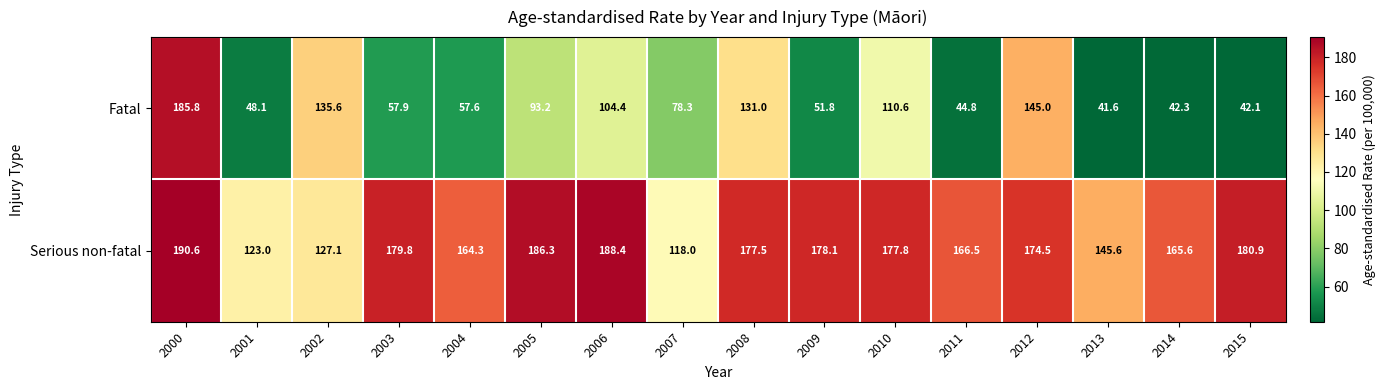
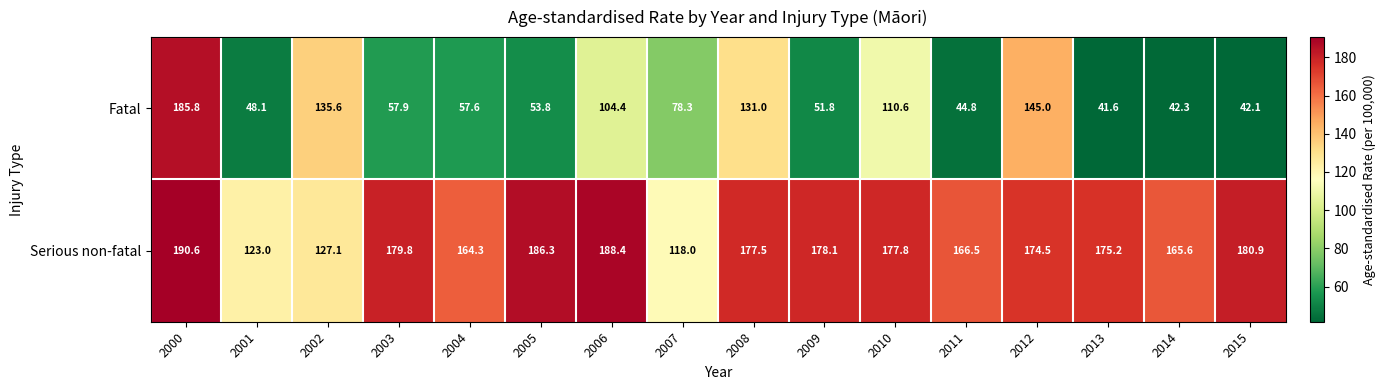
Fatal, 2005: 93.2 -> 53.8
Serious non-fatal, 2013: 145.6 -> 175.2
